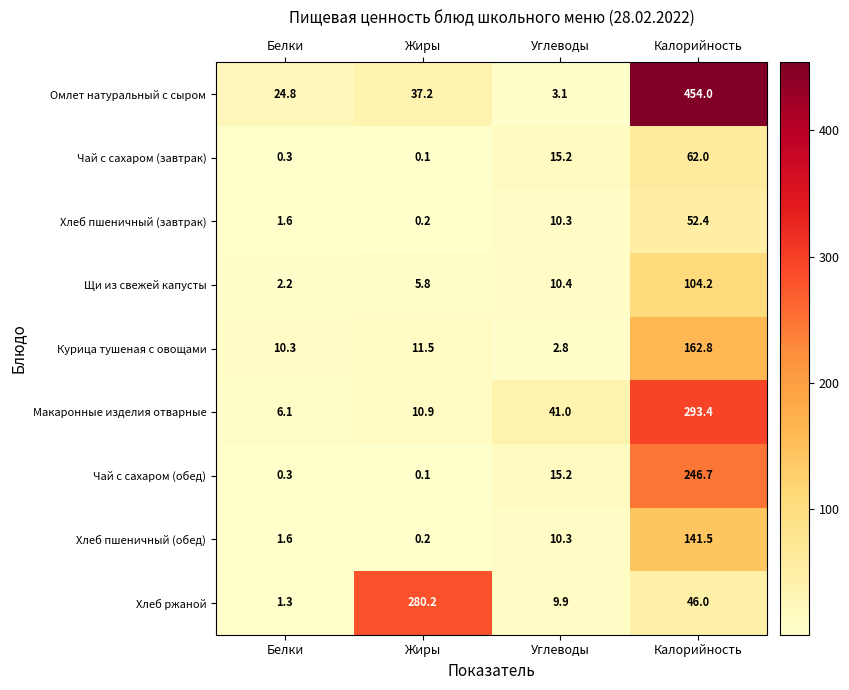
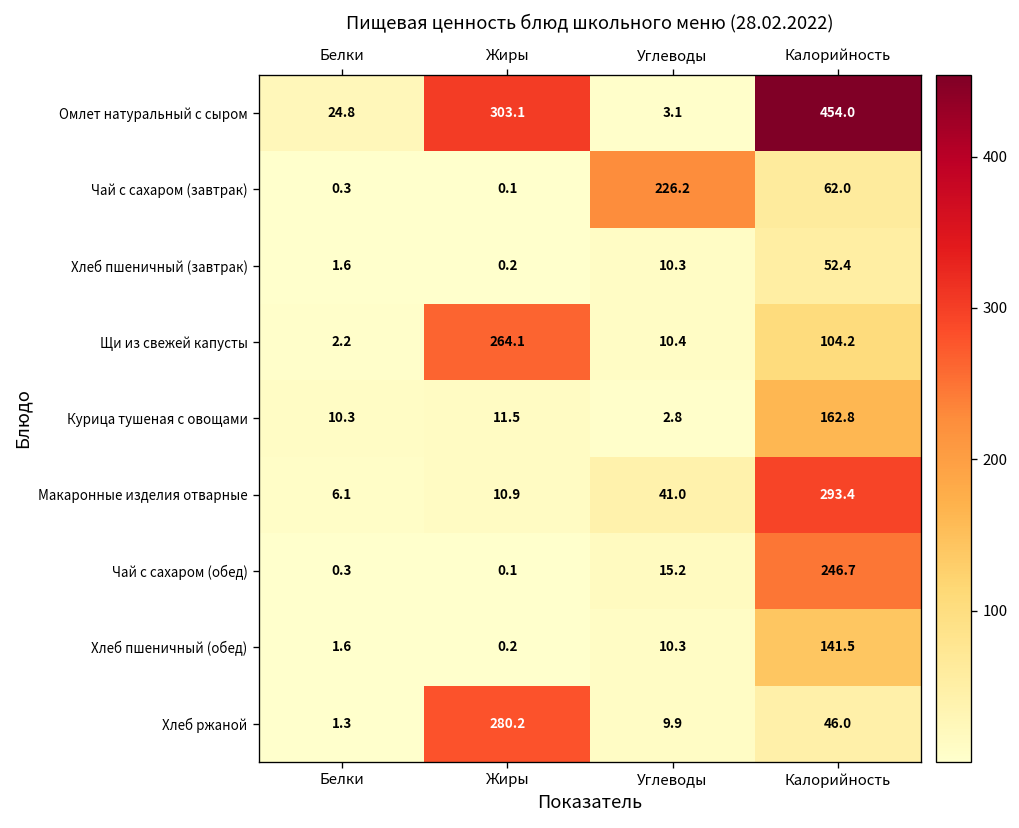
Омлет натуральный с сыром, Жиры: 37.2 -> 303.1
Чай с сахаром (завтрак), Углеводы: 15.2 -> 226.2
Щи из свежей капусты, Жиры: 5.8 -> 264.1
